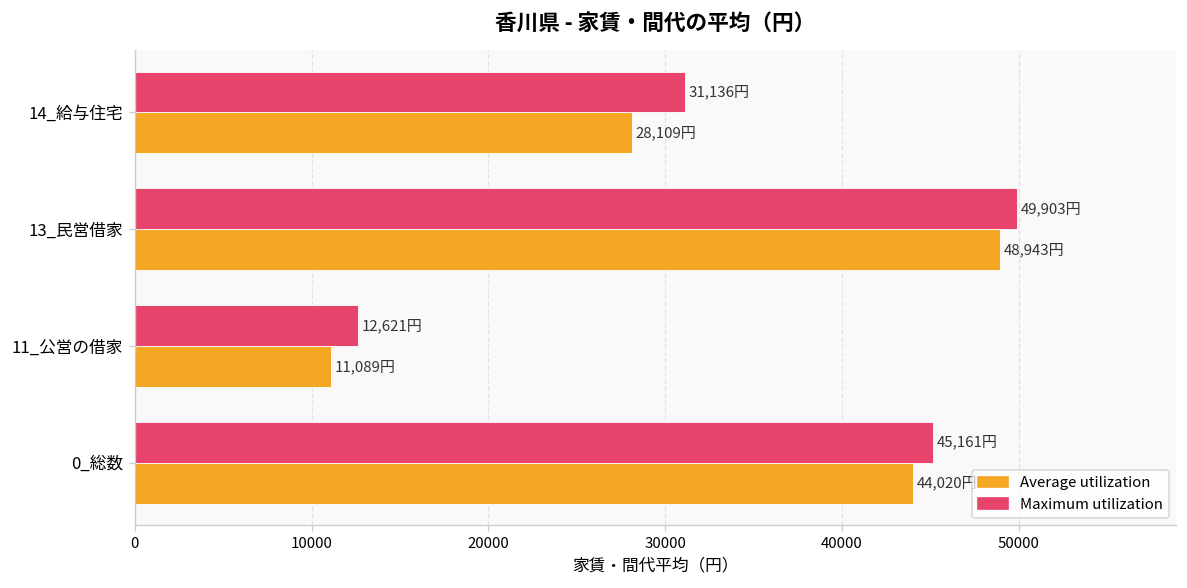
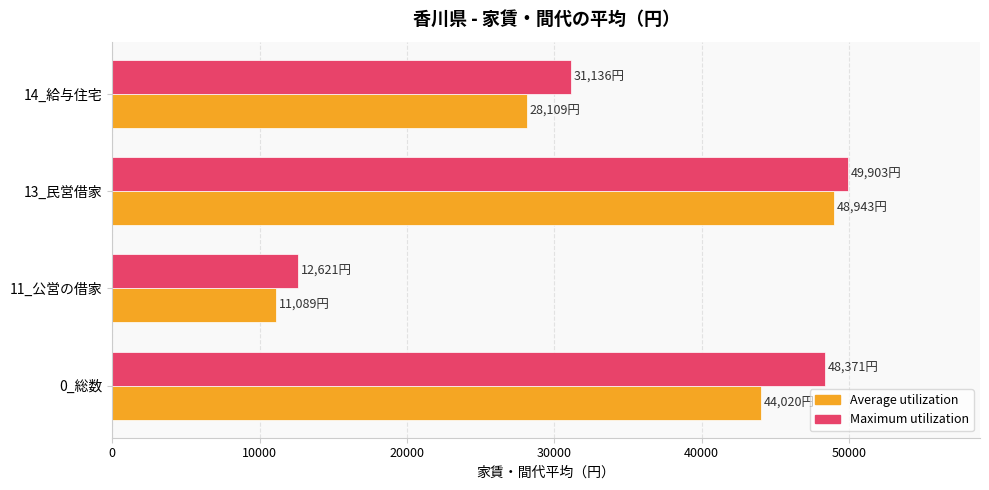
Maximum utilization, 0_総数: 45,161円 -> 48,371円
